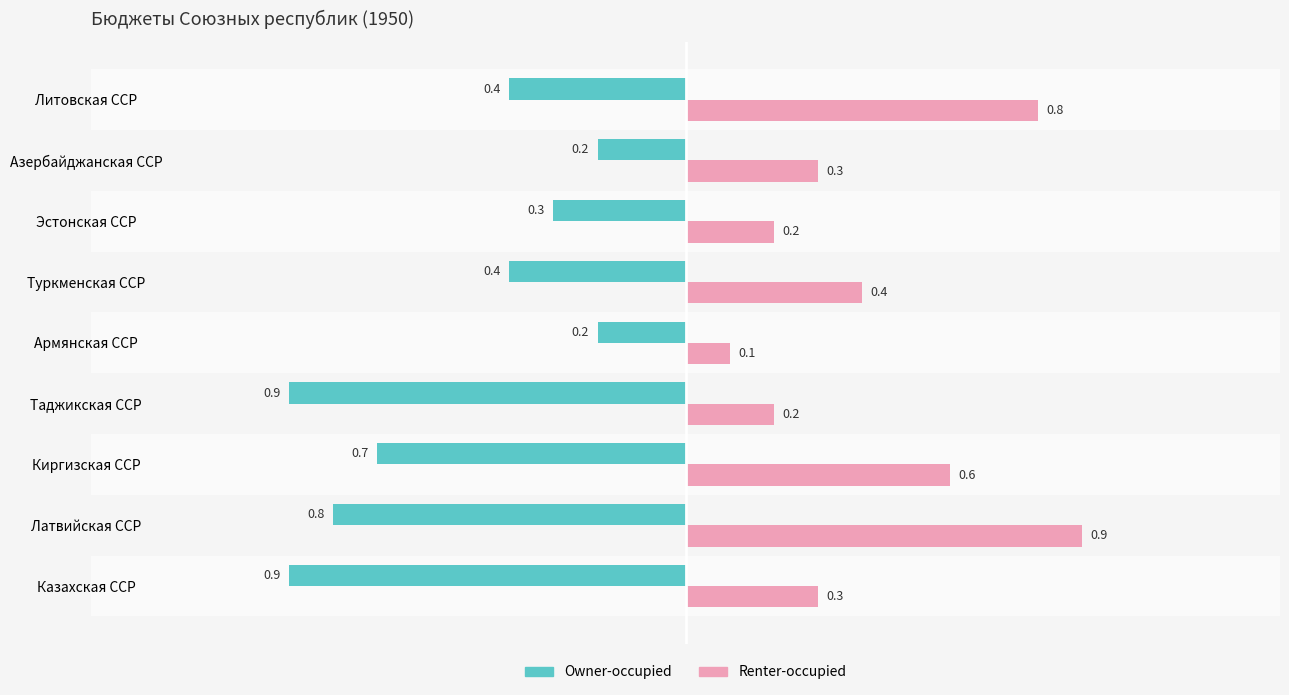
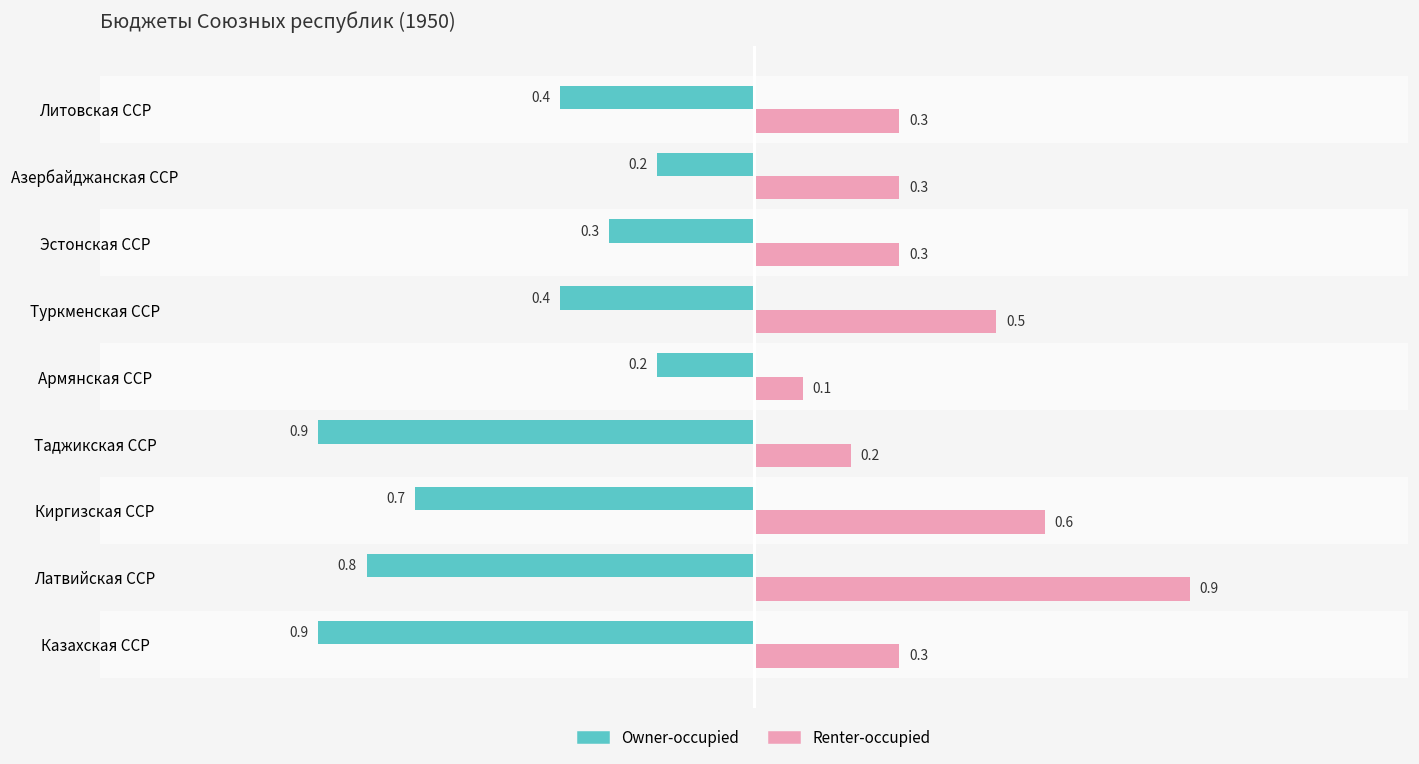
Renter-occupied, Литовская ССР: 0.8 -> 0.3
Renter-occupied, Эстонская ССР: 0.2 -> 0.3
Renter-occupied, Туркменская ССР: 0.4 -> 0.5
